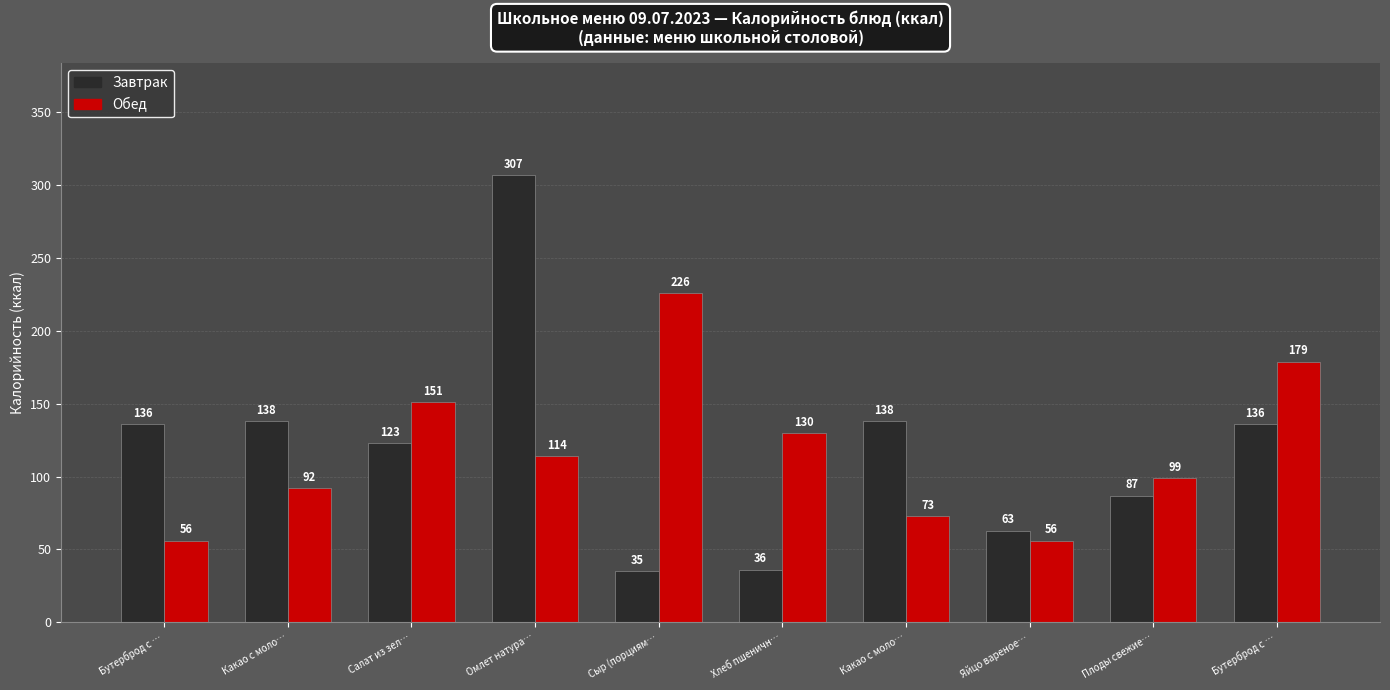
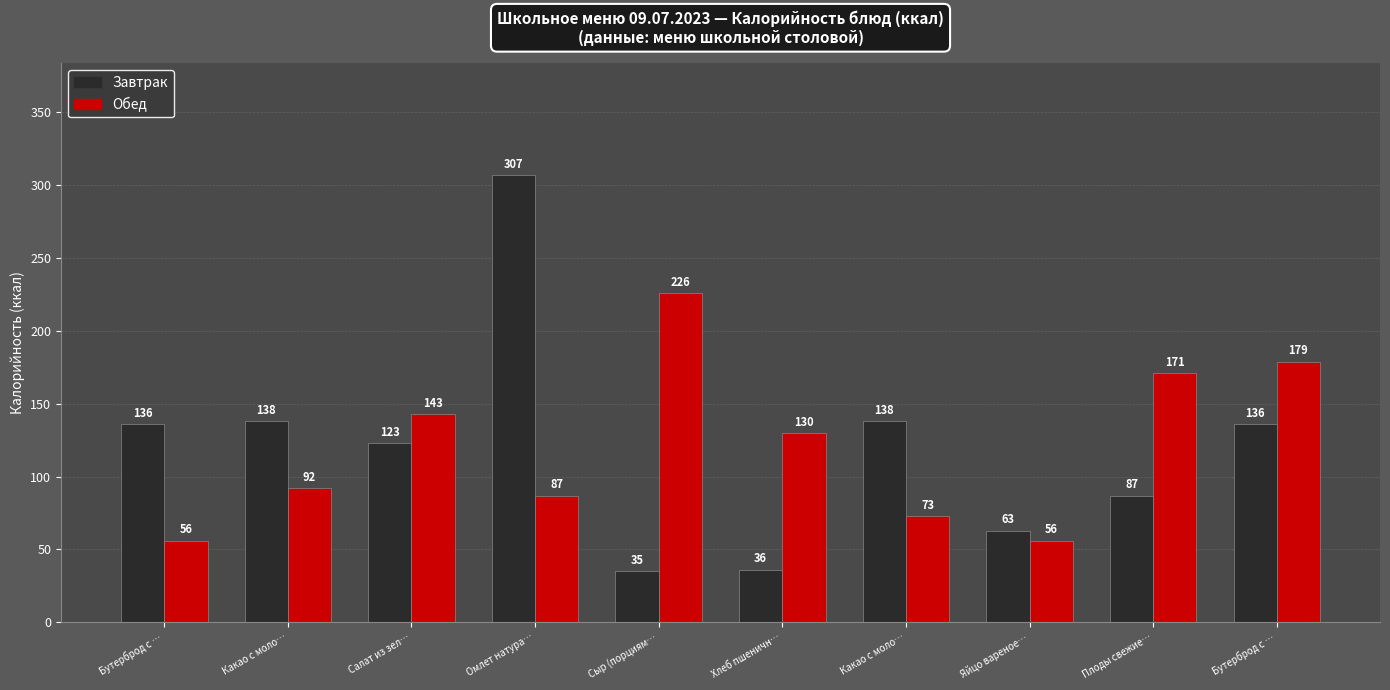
Обед, Салат из зел…: 151 -> 143
Обед, Омлет натура…: 114 -> 87
Обед, Плоды свежие…: 99 -> 171
